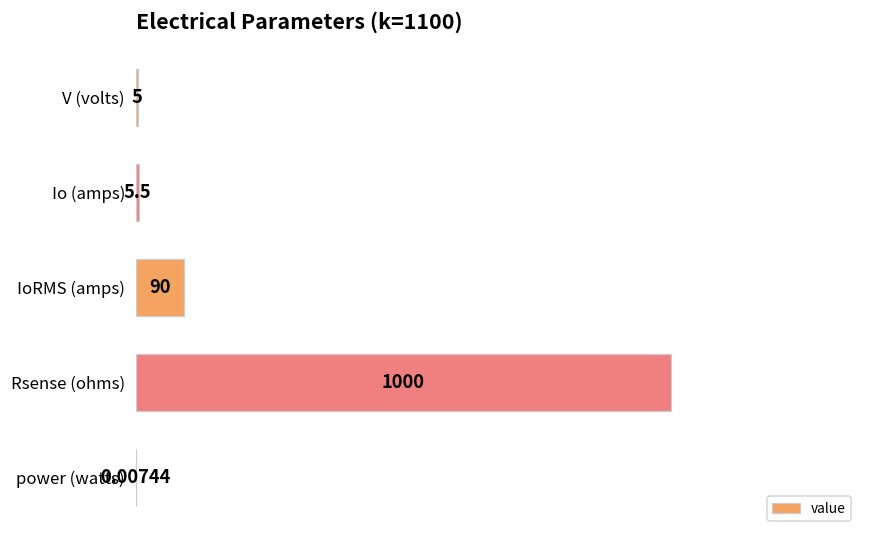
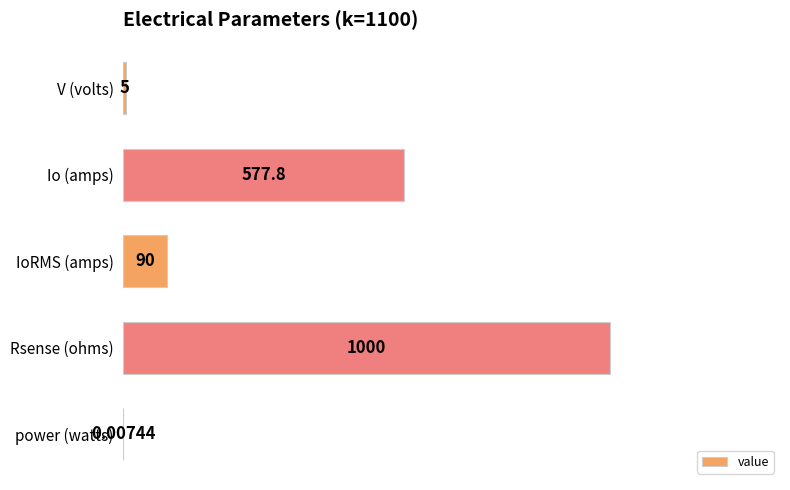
Io (amps): 5.5 -> 577.8
